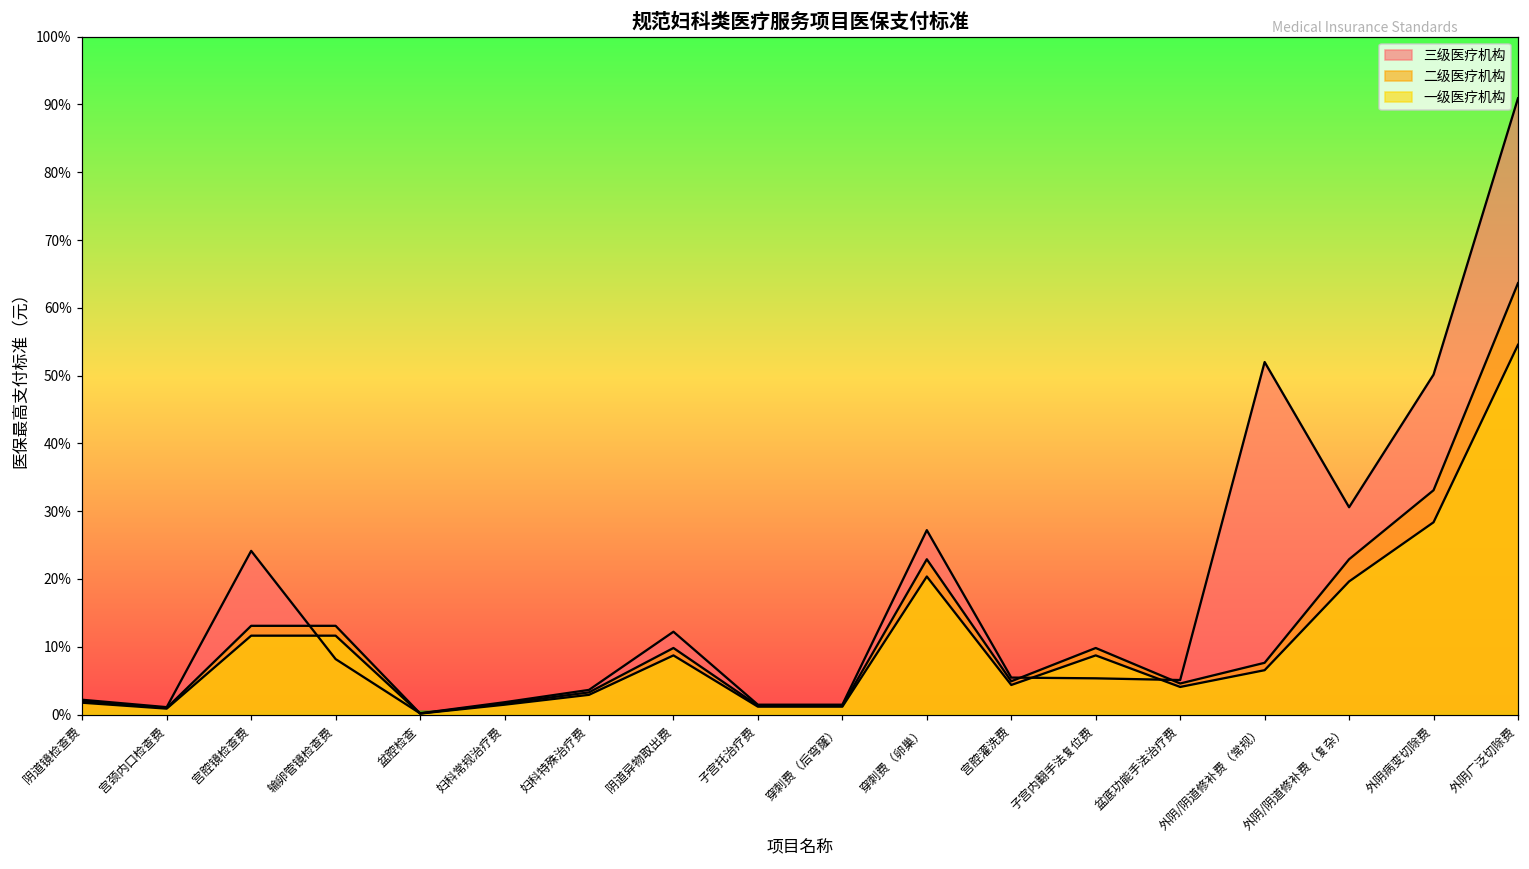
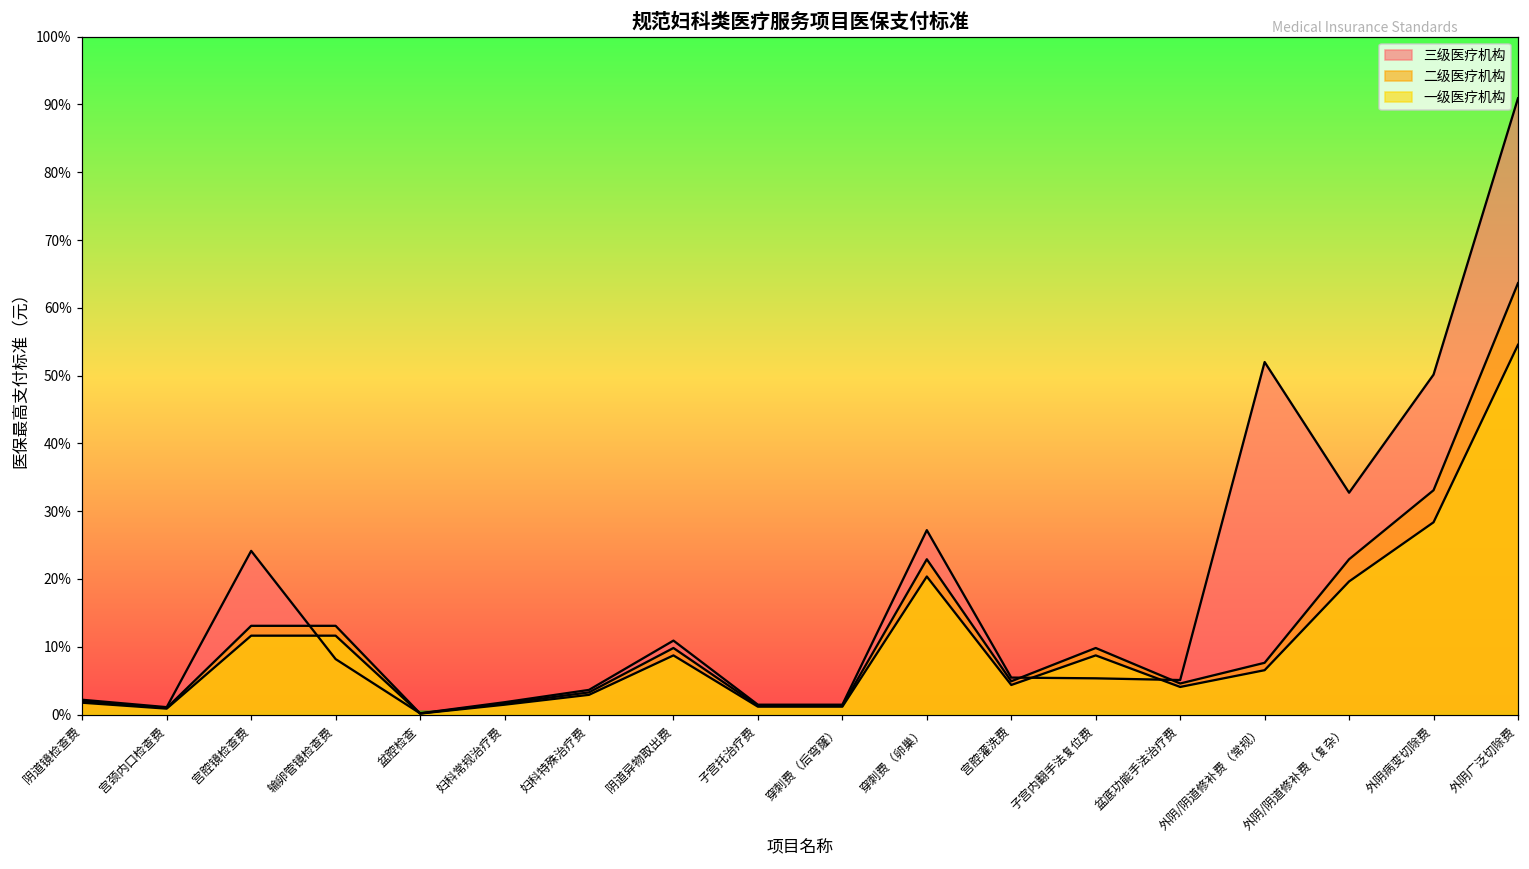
三级医疗机构, 阴道异物取出费: 12% -> 11%
三级医疗机构, 外阴/阴道修补费（复杂）: 31% -> 33%
